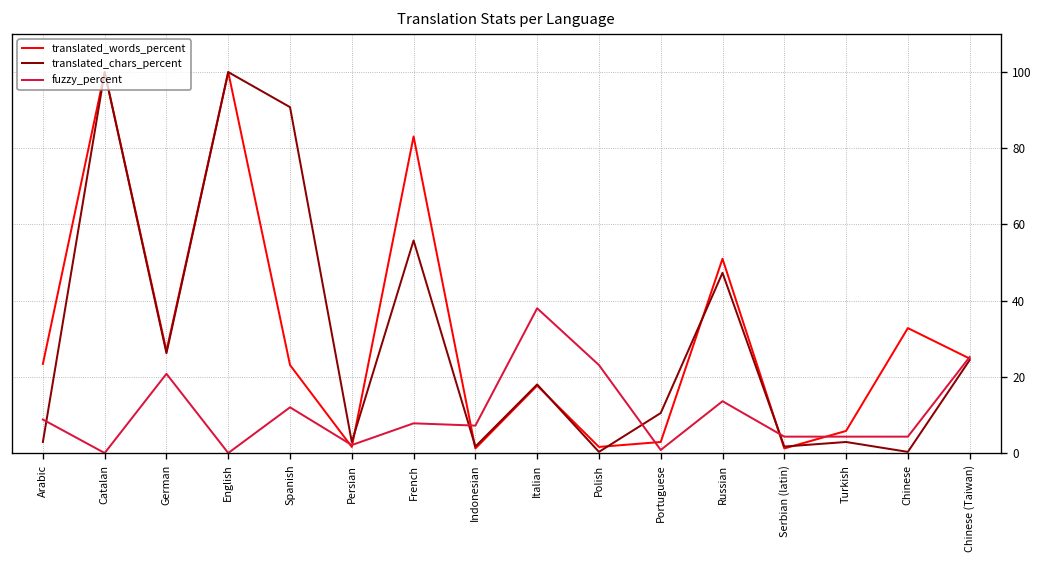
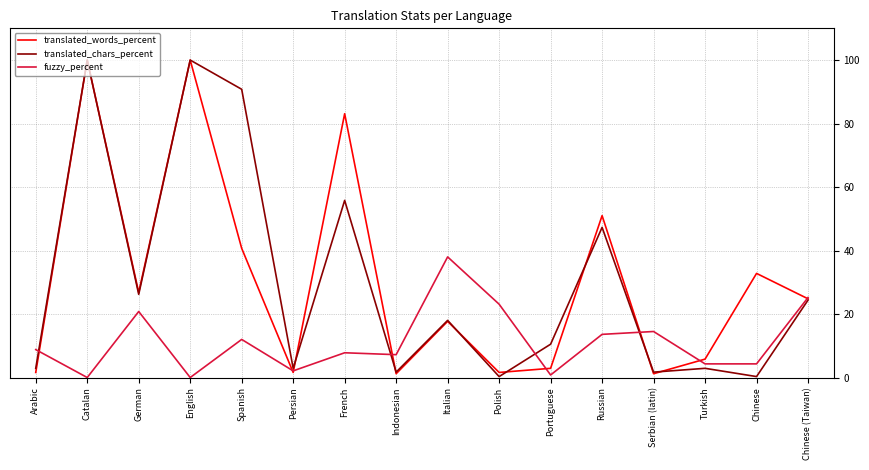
translated_words_percent, Arabic: 23 -> 2
translated_words_percent, Spanish: 23 -> 41
fuzzy_percent, Serbian (latin): 4 -> 15
